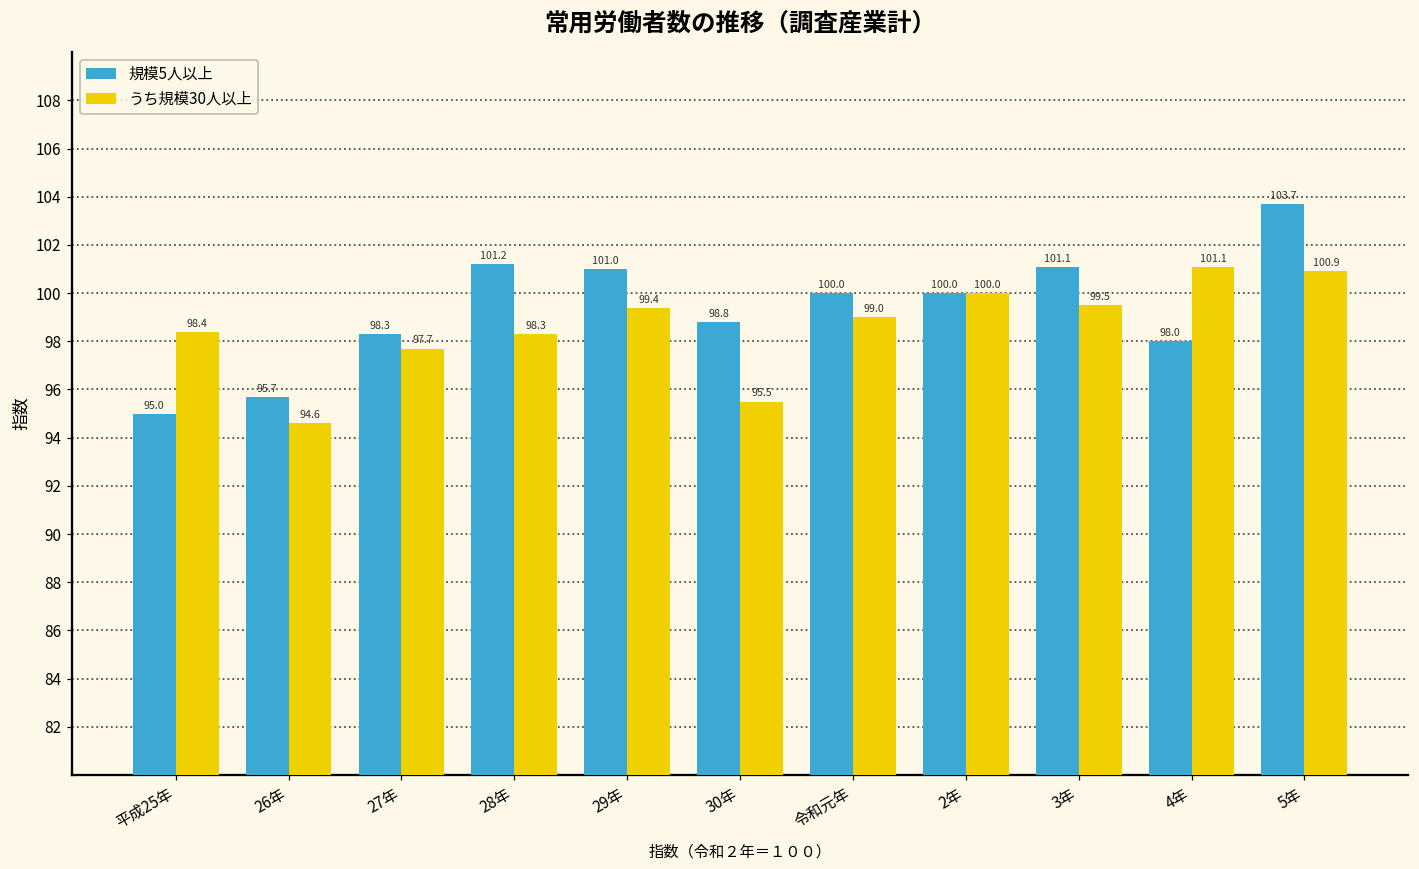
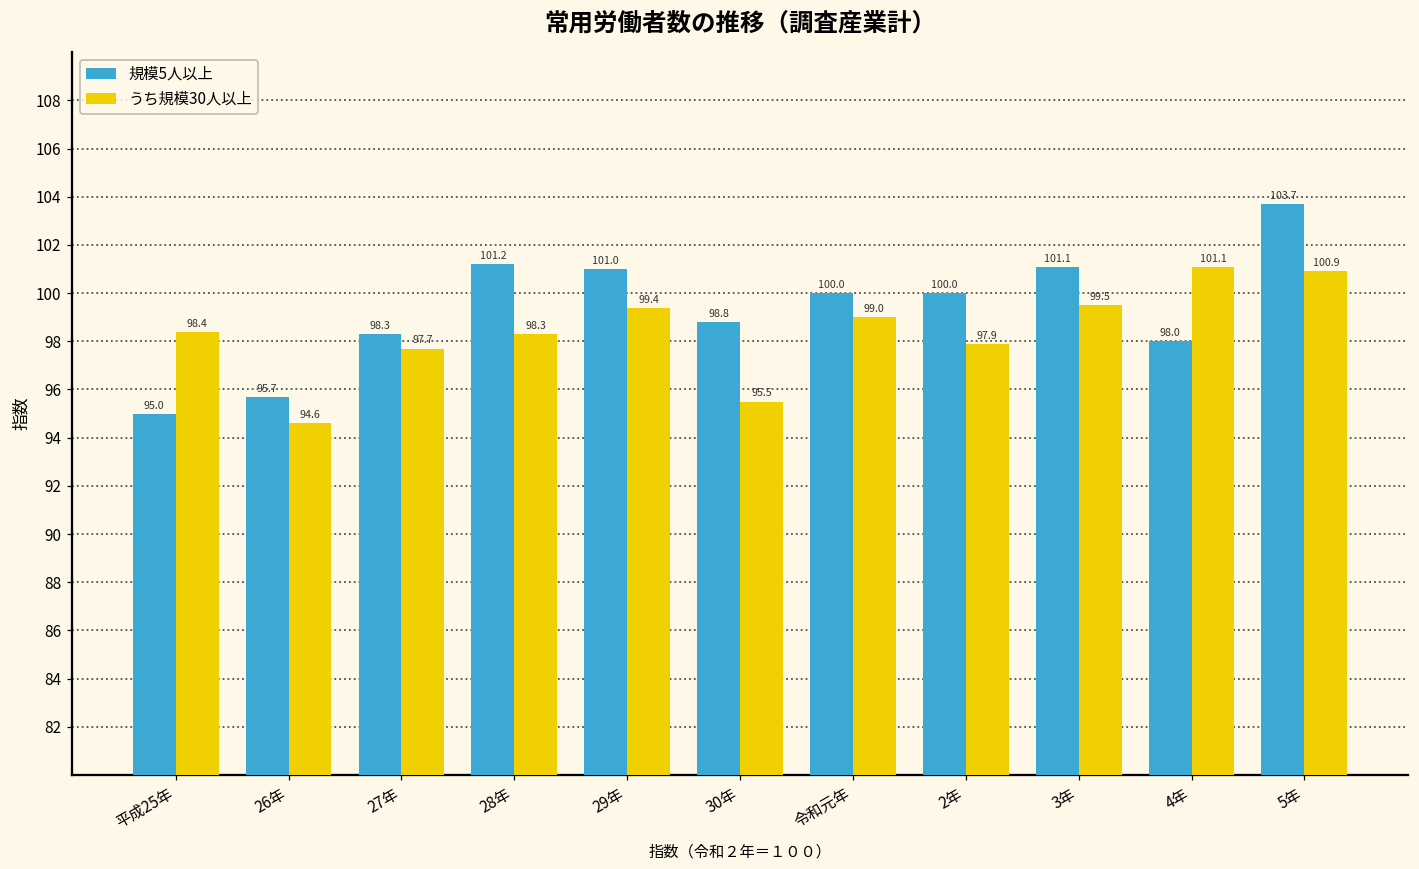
うち規模30人以上, 2年: 100.0 -> 97.9
